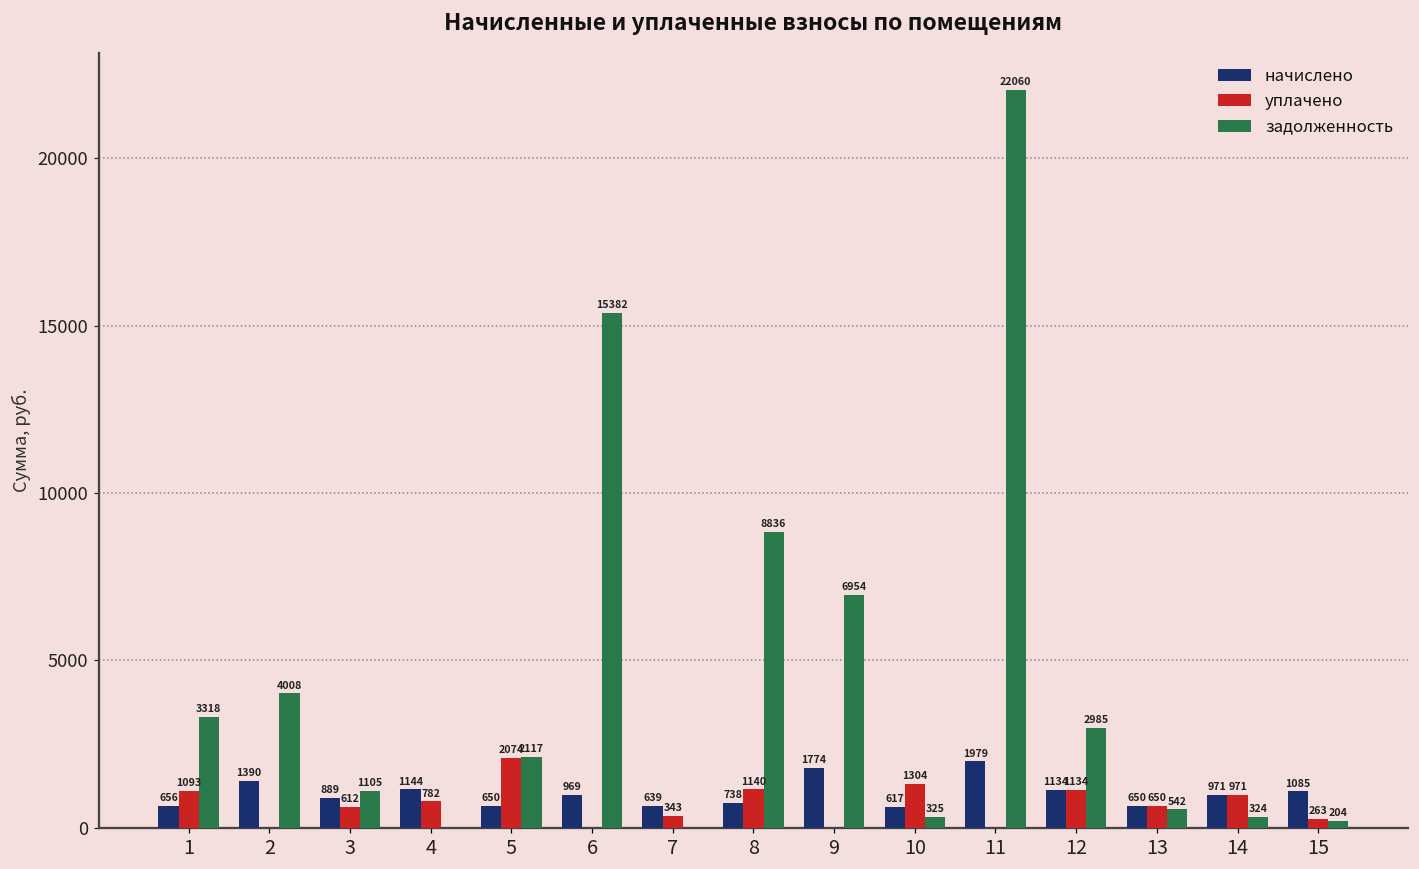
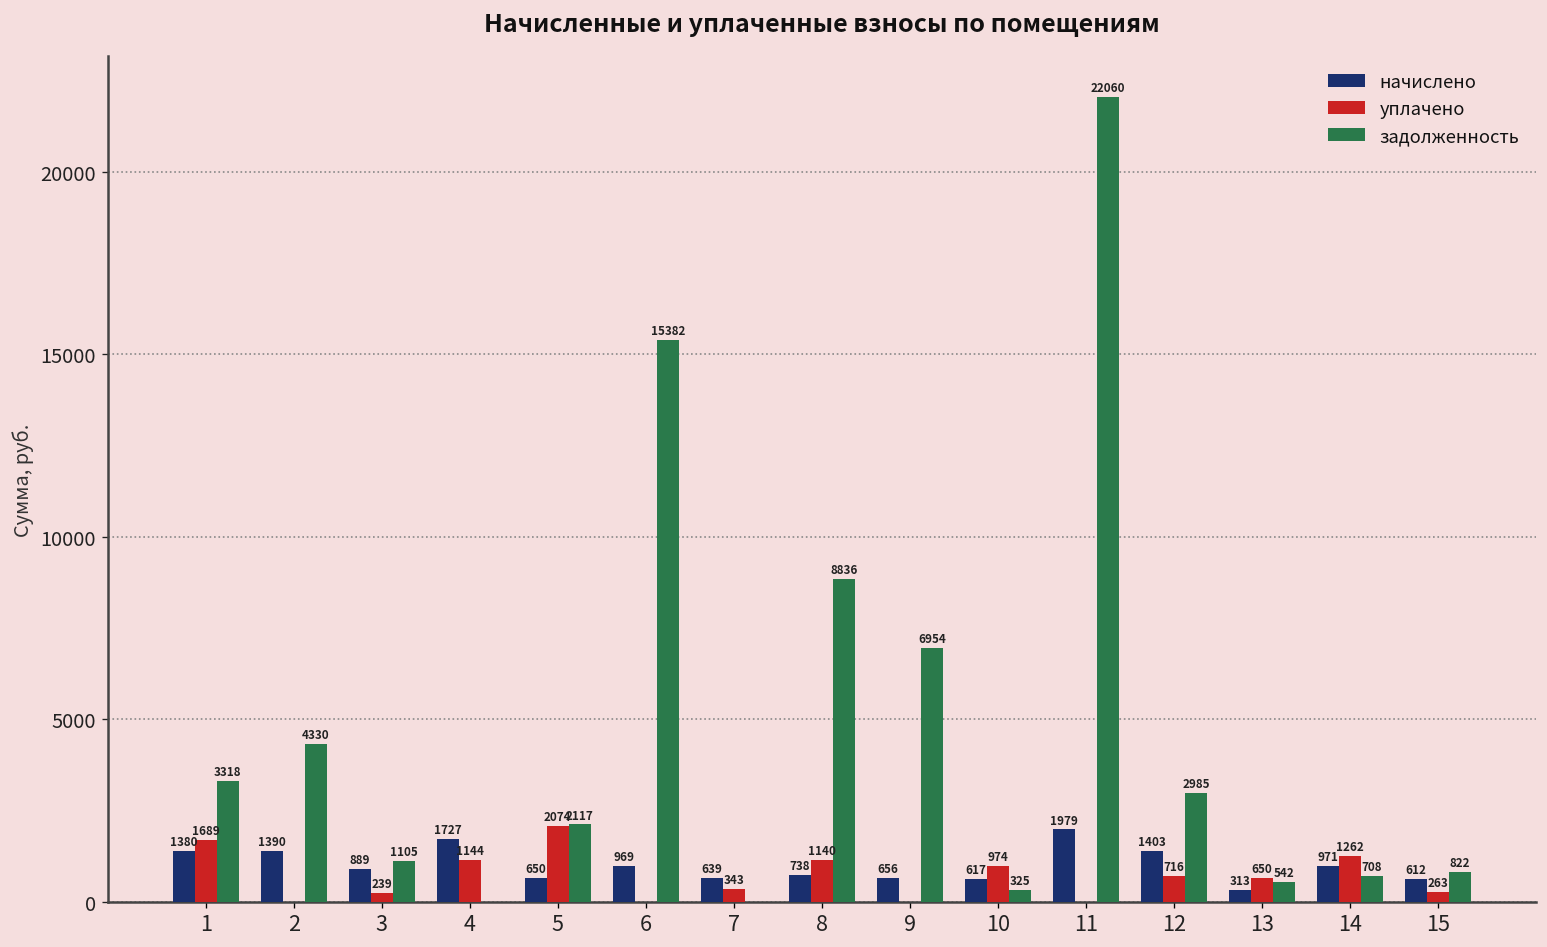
начислено, 1: 656 -> 1380
уплачено, 1: 1093 -> 1689
задолженность, 2: 4008 -> 4330
уплачено, 3: 612 -> 239
начислено, 4: 1144 -> 1727
уплачено, 4: 782 -> 1144
начислено, 9: 1774 -> 656
уплачено, 10: 1304 -> 974
начислено, 12: 1134 -> 1403
уплачено, 12: 1134 -> 716
начислено, 13: 650 -> 313
уплачено, 14: 971 -> 1262
задолженность, 14: 324 -> 708
начислено, 15: 1085 -> 612
задолженность, 15: 204 -> 822
